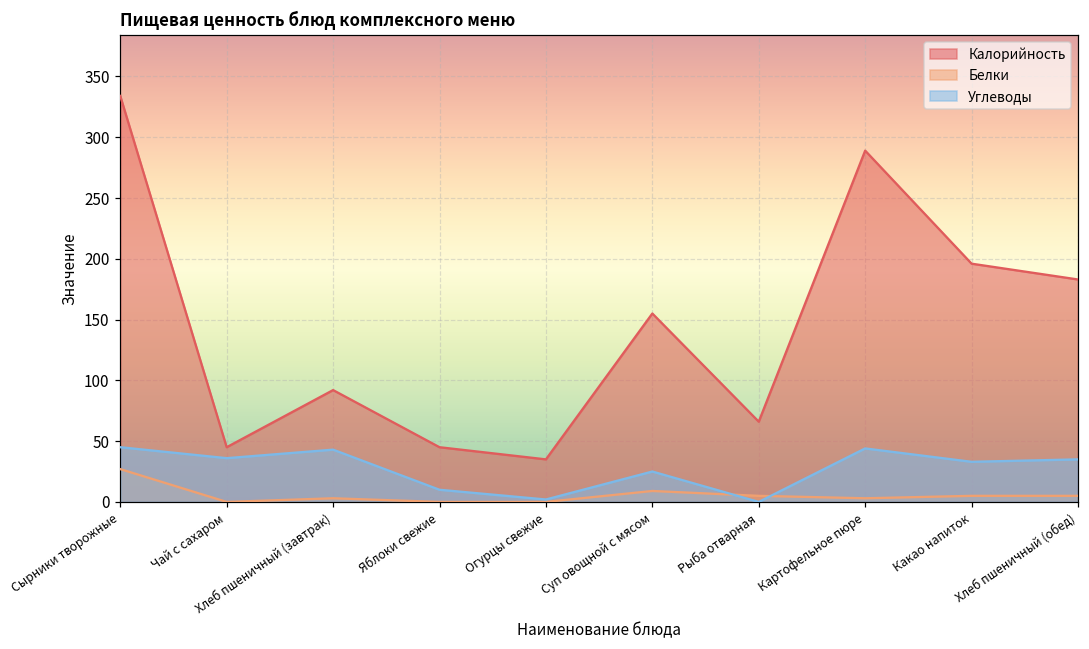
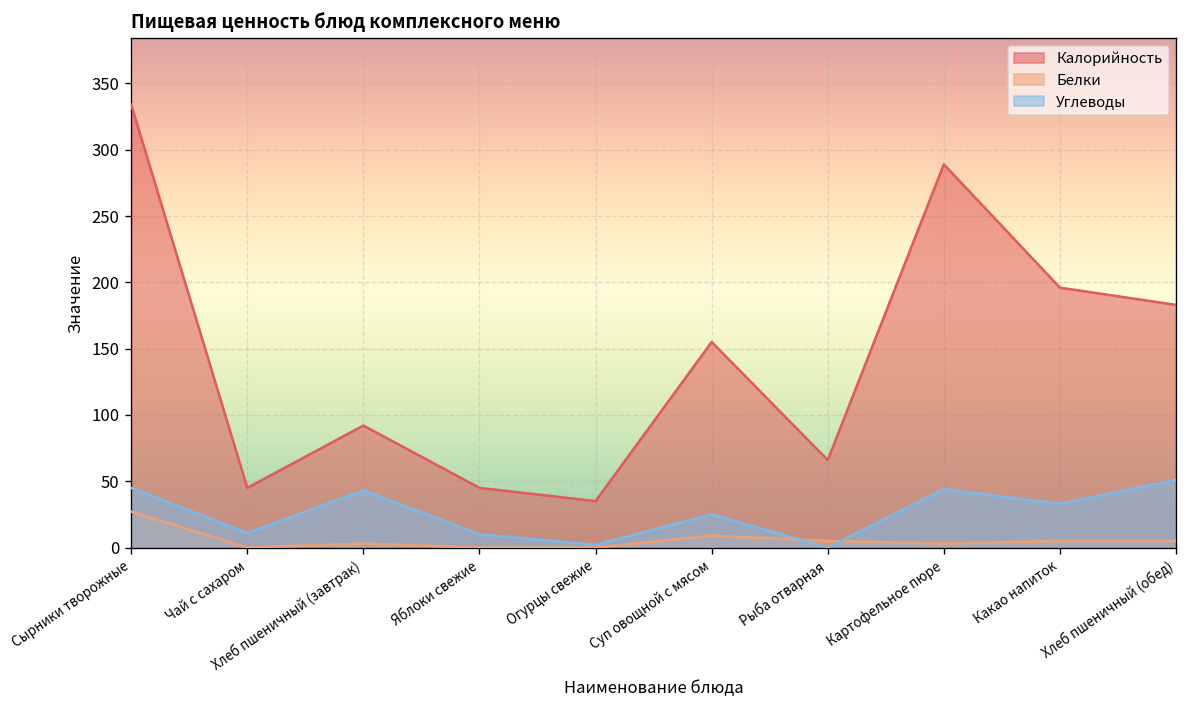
Углеводы, Чай с сахаром: 36 -> 11
Углеводы, Хлеб пшеничный (обед): 35 -> 51
